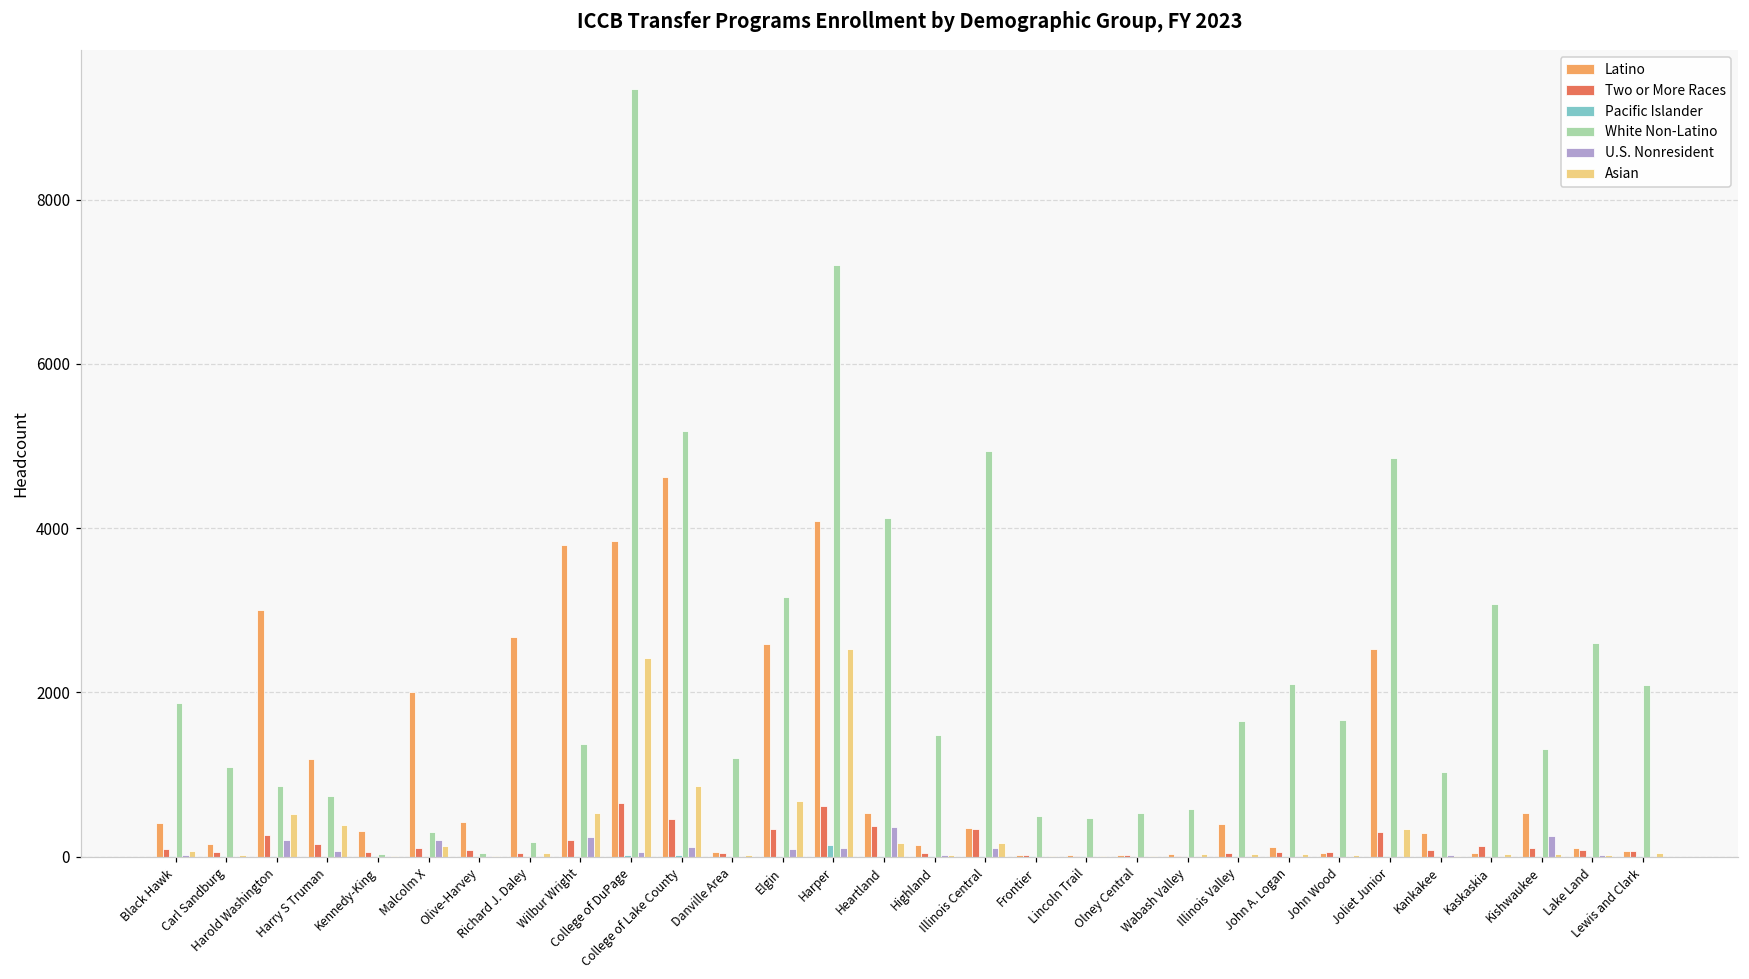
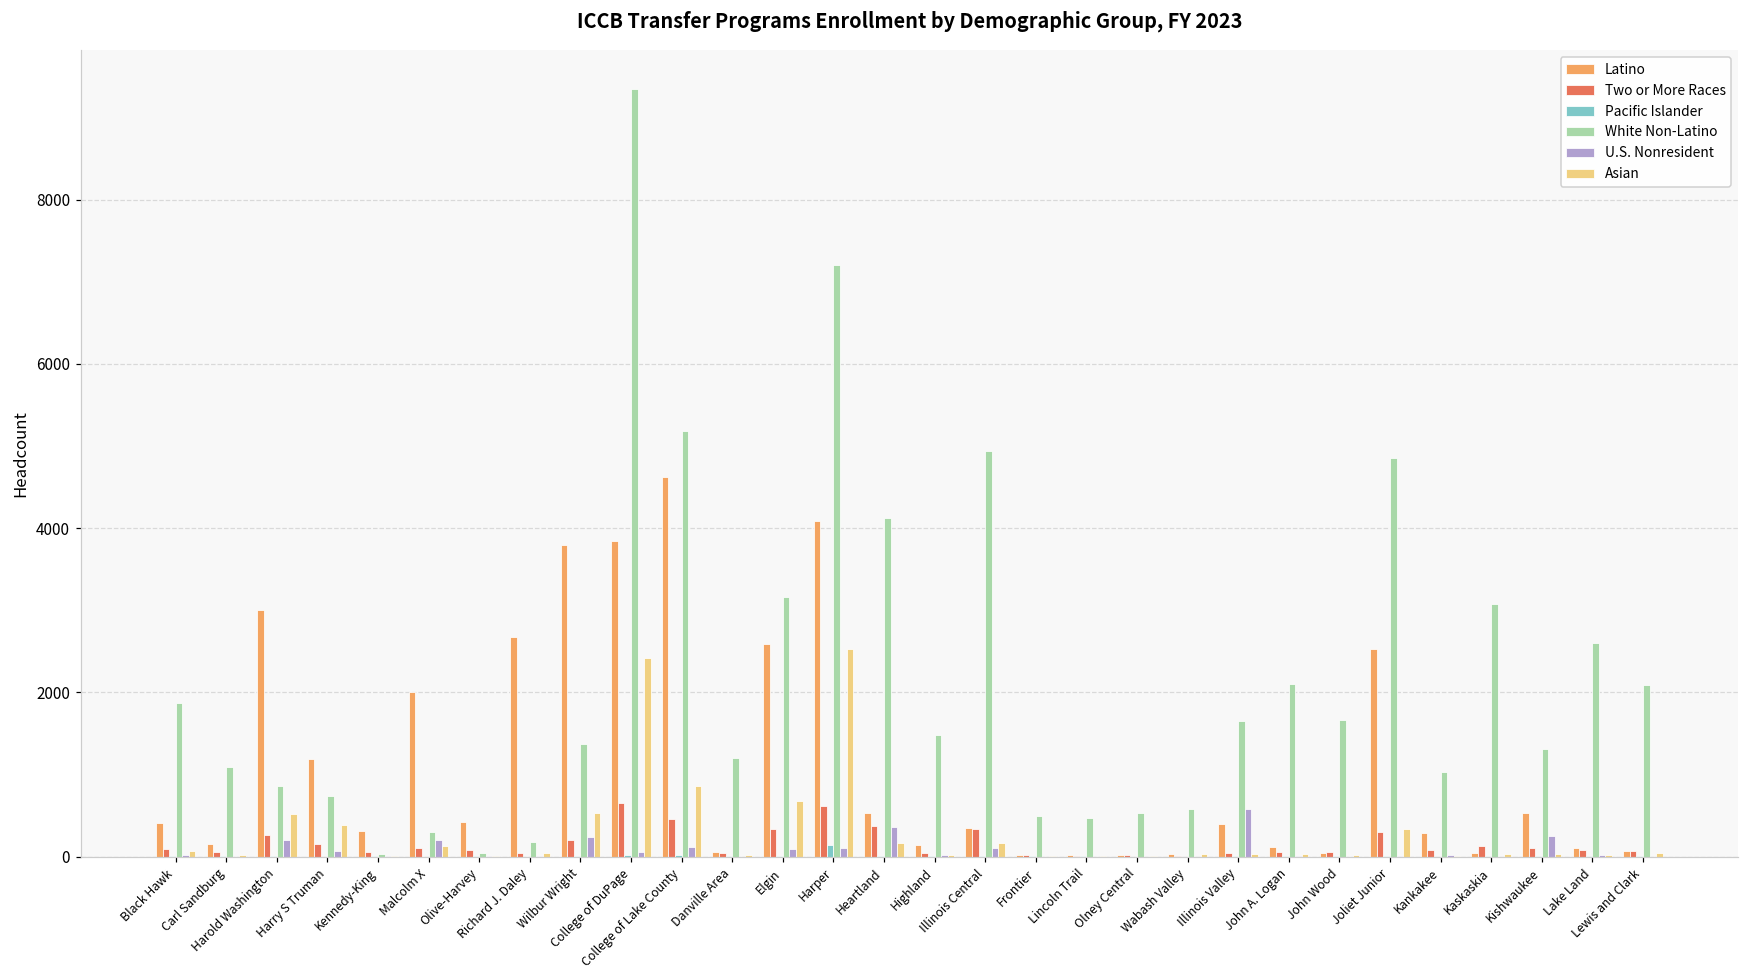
U.S. Nonresident, Illinois Valley: 0 -> 600
